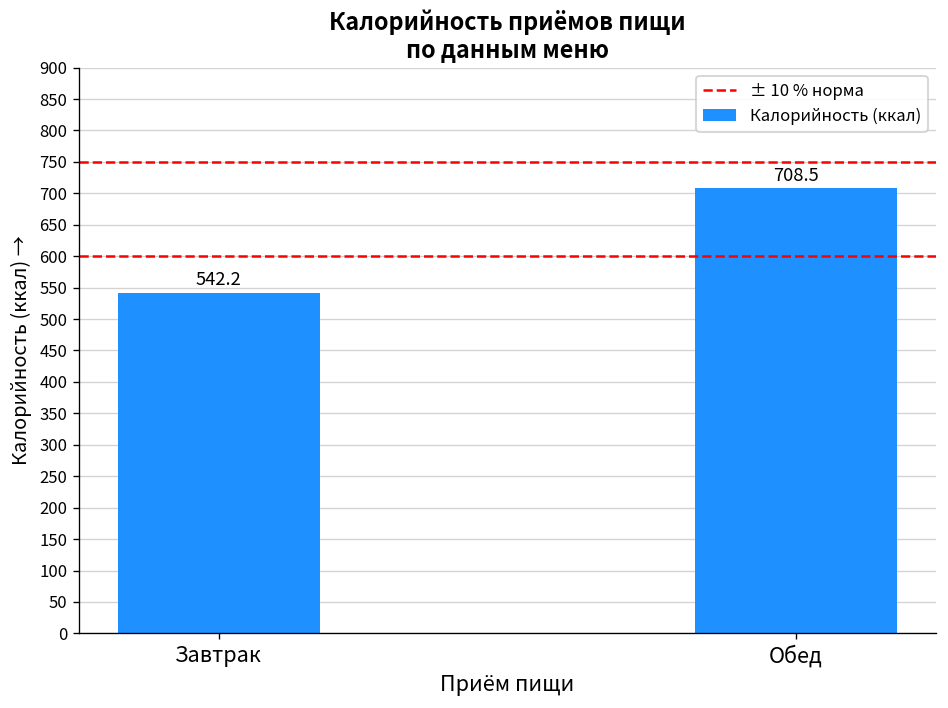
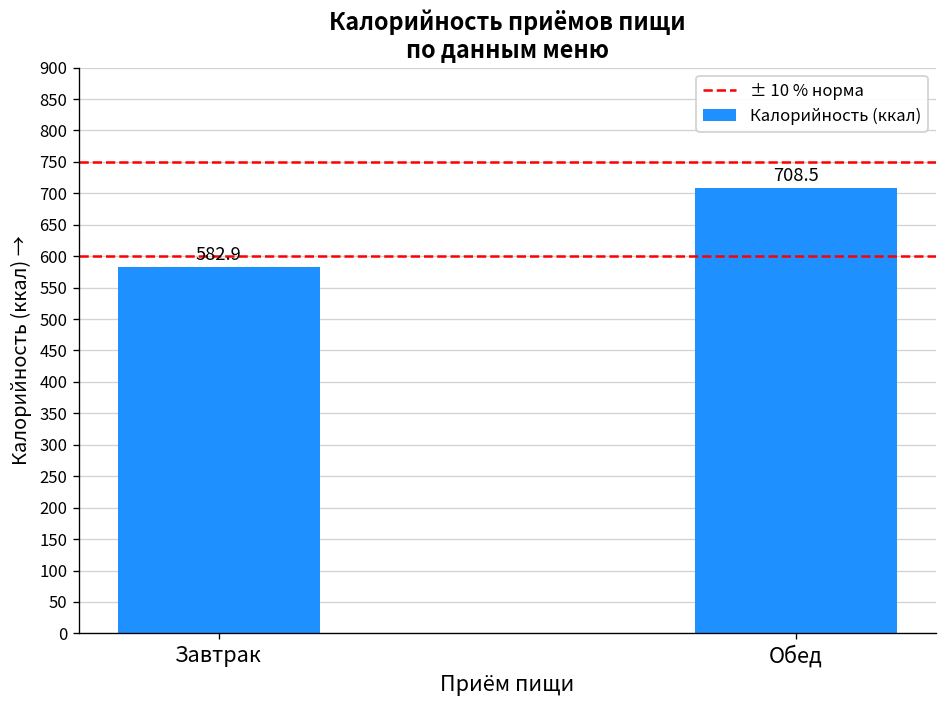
Завтрак: 542.2 -> 582.9
